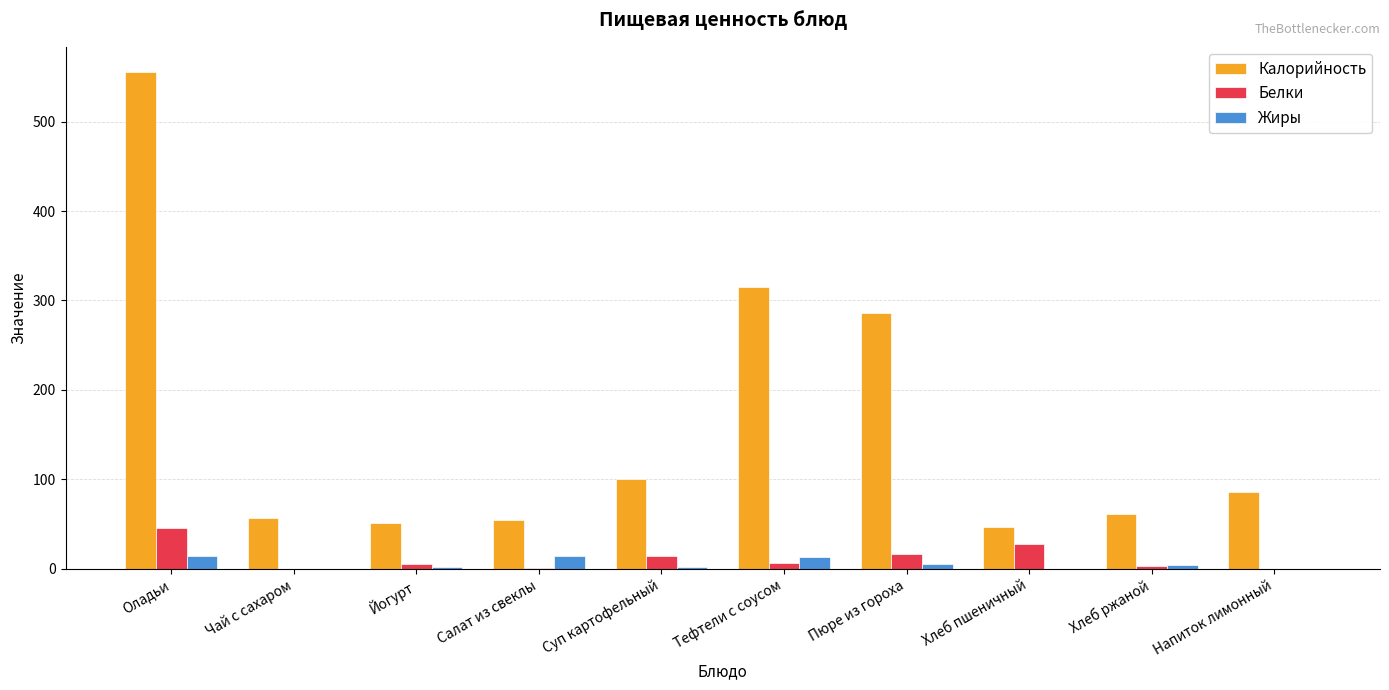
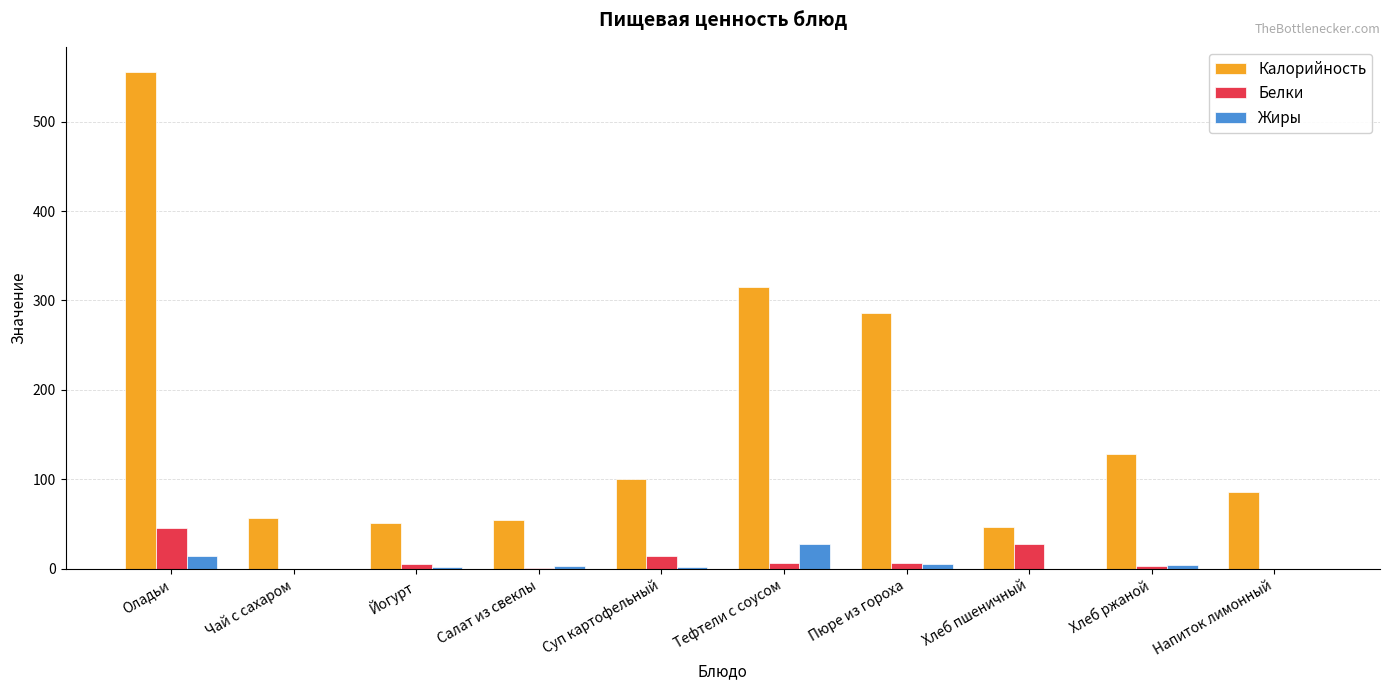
Жиры, Салат из свеклы: 10 -> 0
Жиры, Тефтели с соусом: 10 -> 30
Белки, Пюре из гороха: 20 -> 10
Калорийность, Хлеб ржаной: 60 -> 130
